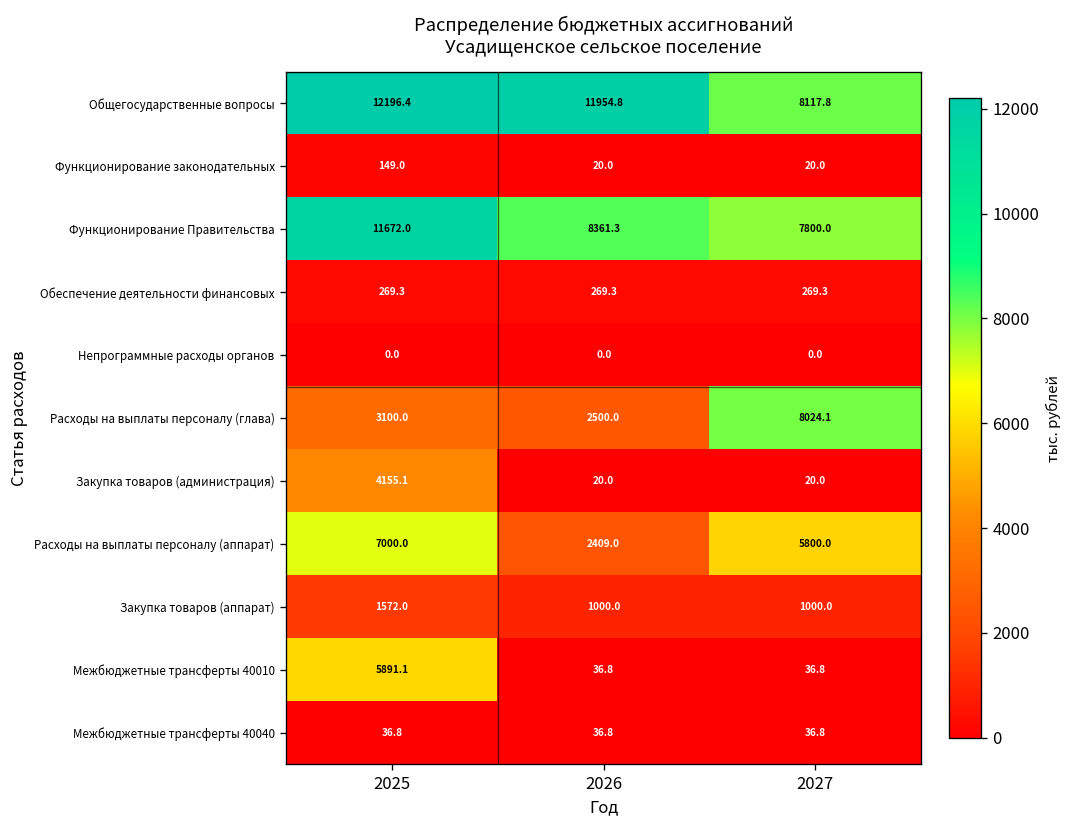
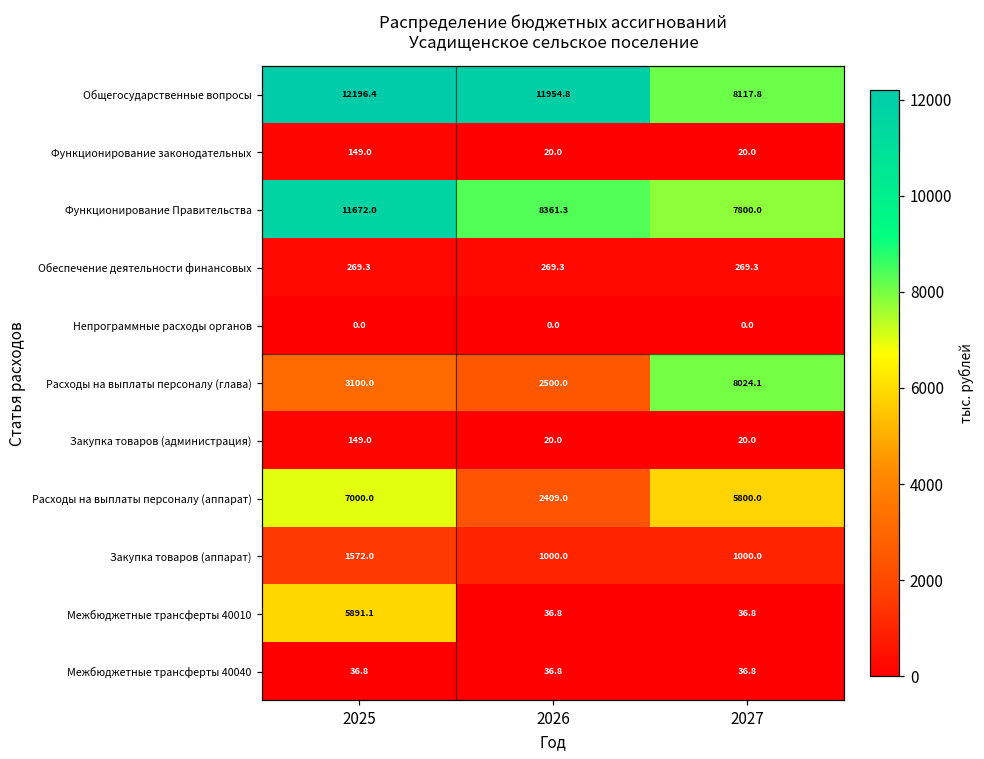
Закупка товаров (администрация), 2025: 4155.1 -> 149.0
